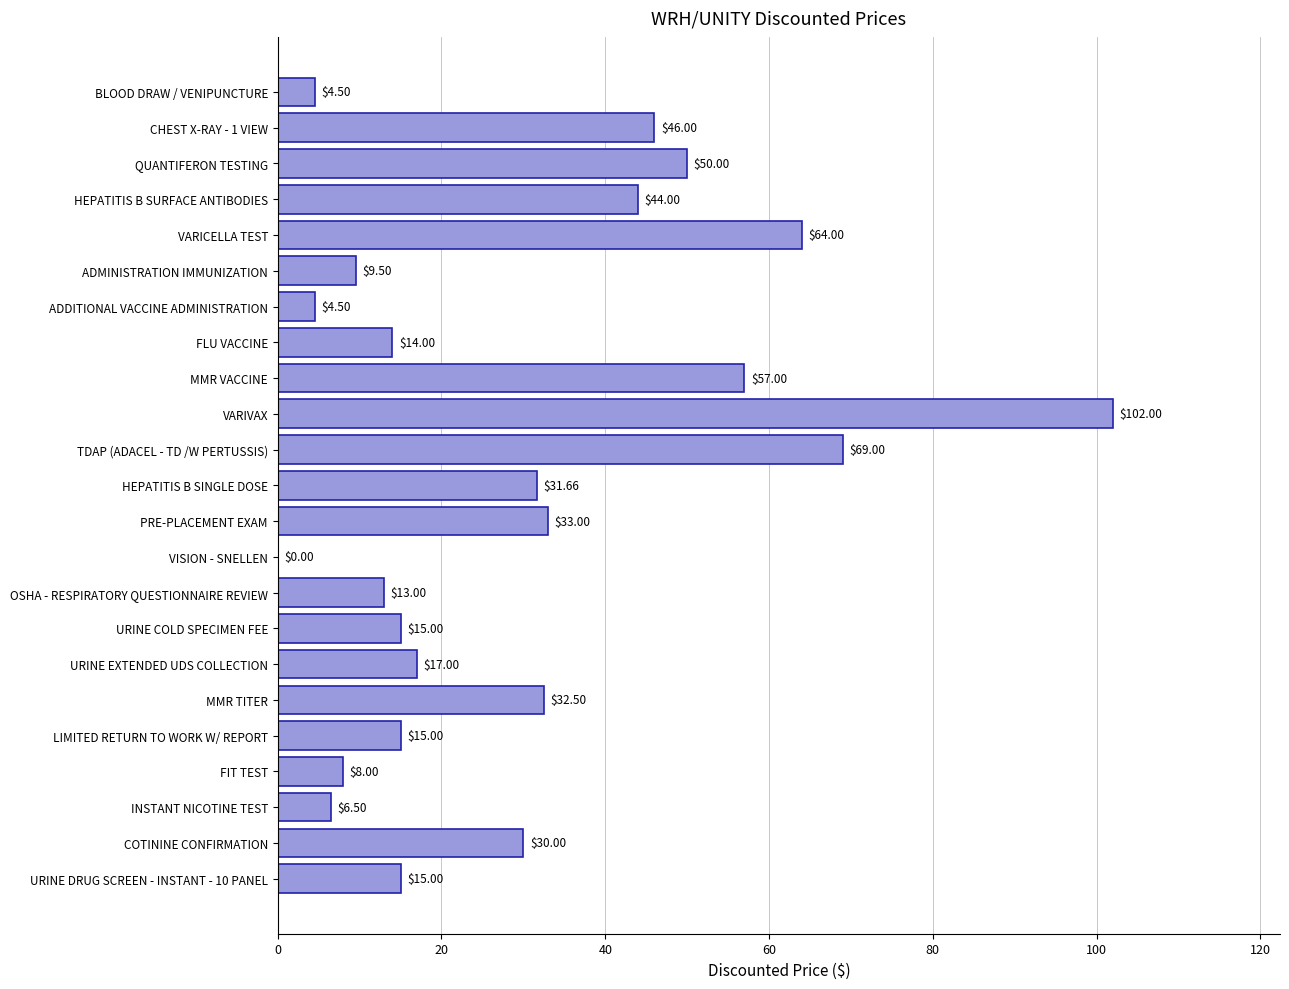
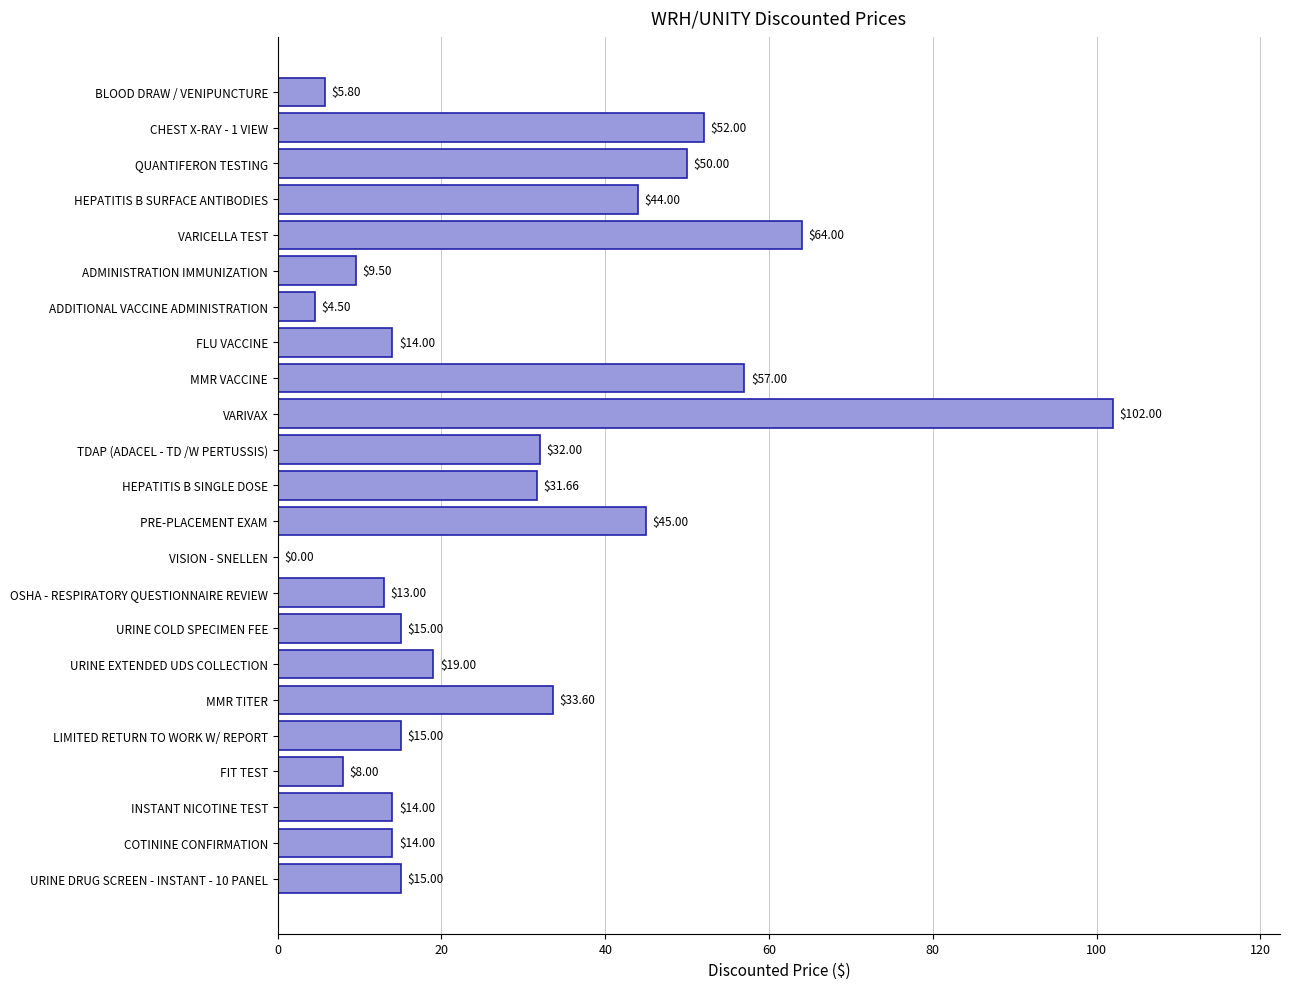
BLOOD DRAW / VENIPUNCTURE: $4.50 -> $5.80
CHEST X-RAY - 1 VIEW: $46.00 -> $52.00
TDAP (ADACEL - TD /W PERTUSSIS): $69.00 -> $32.00
PRE-PLACEMENT EXAM: $33.00 -> $45.00
URINE EXTENDED UDS COLLECTION: $17.00 -> $19.00
MMR TITER: $32.50 -> $33.60
INSTANT NICOTINE TEST: $6.50 -> $14.00
COTININE CONFIRMATION: $30.00 -> $14.00
